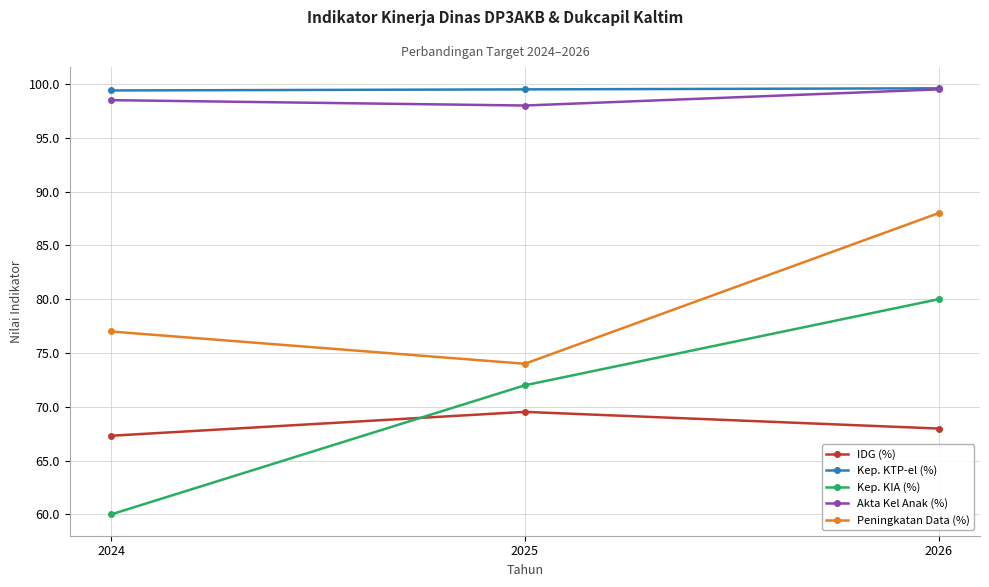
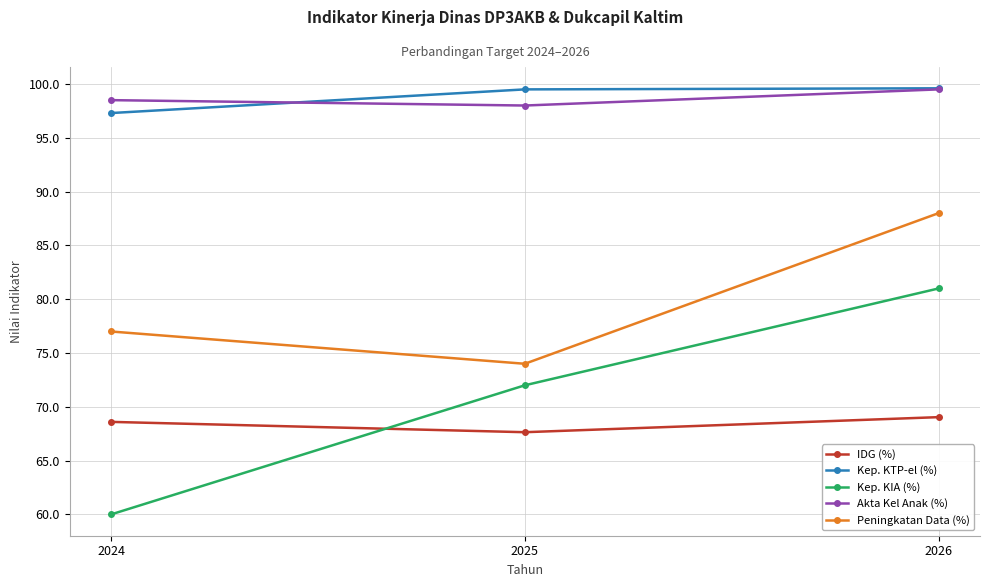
IDG (%), 2024: 67.3 -> 68.6
Kep. KTP-el (%), 2024: 99.4 -> 97.3
IDG (%), 2025: 69.5 -> 67.6
IDG (%), 2026: 68.0 -> 69.0
Kep. KIA (%), 2026: 80 -> 81
